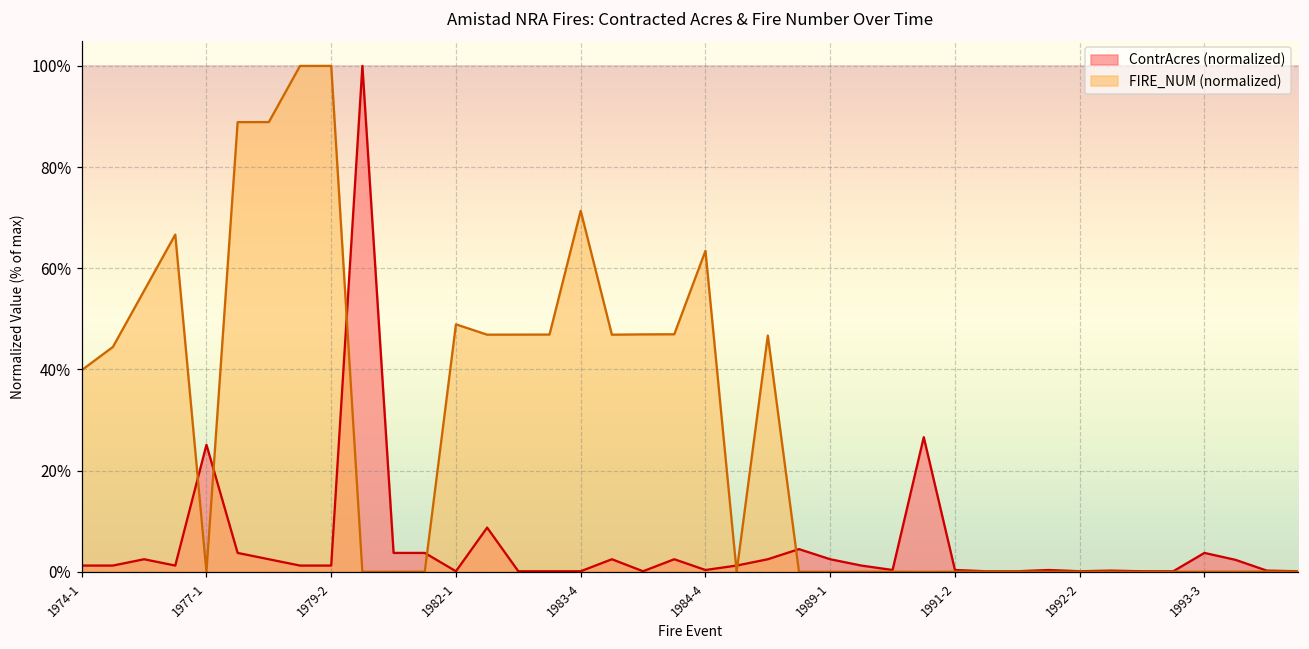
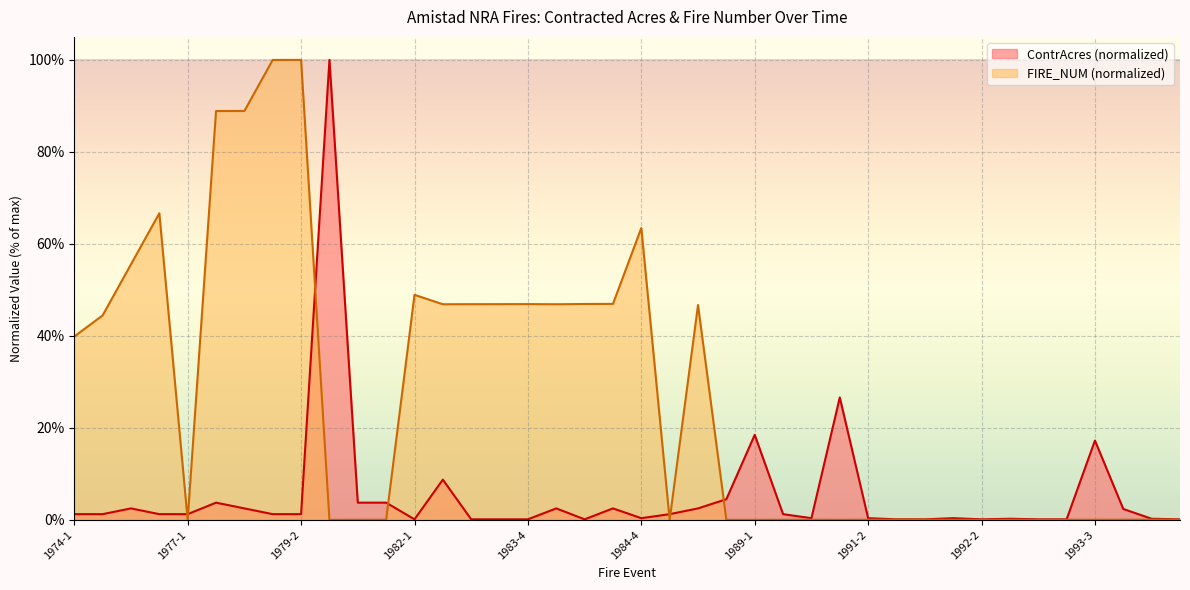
ContrAcres (normalized), 1977-1: 25% -> 1%
FIRE_NUM (normalized), 1983-4: 71% -> 47%
ContrAcres (normalized), 1989-1: 3% -> 19%
ContrAcres (normalized), 1993-3: 4% -> 17%
